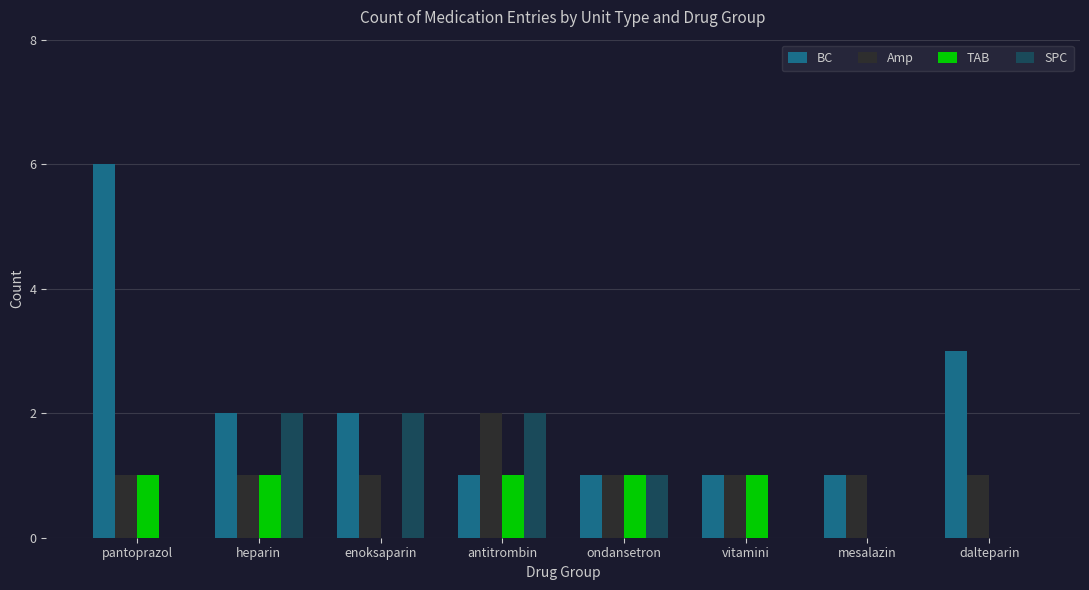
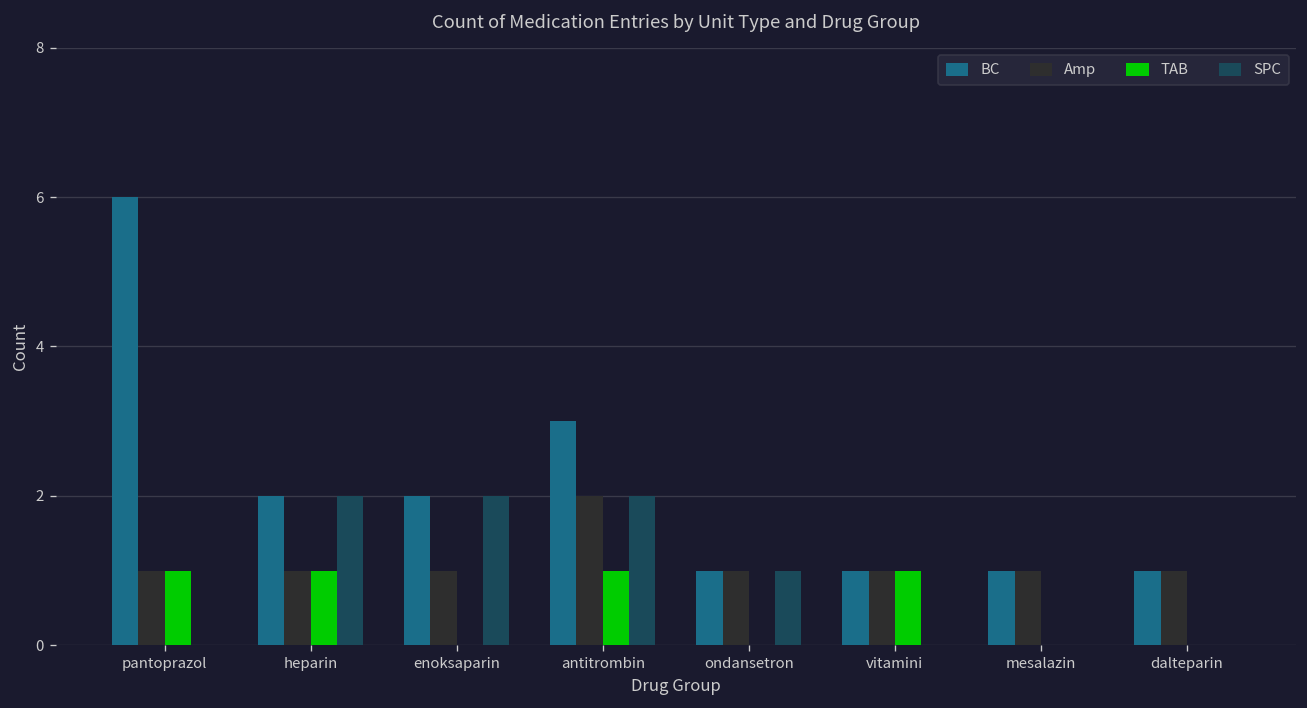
BC, antitrombin: 1 -> 3
TAB, ondansetron: 1 -> 0
BC, dalteparin: 3 -> 1
